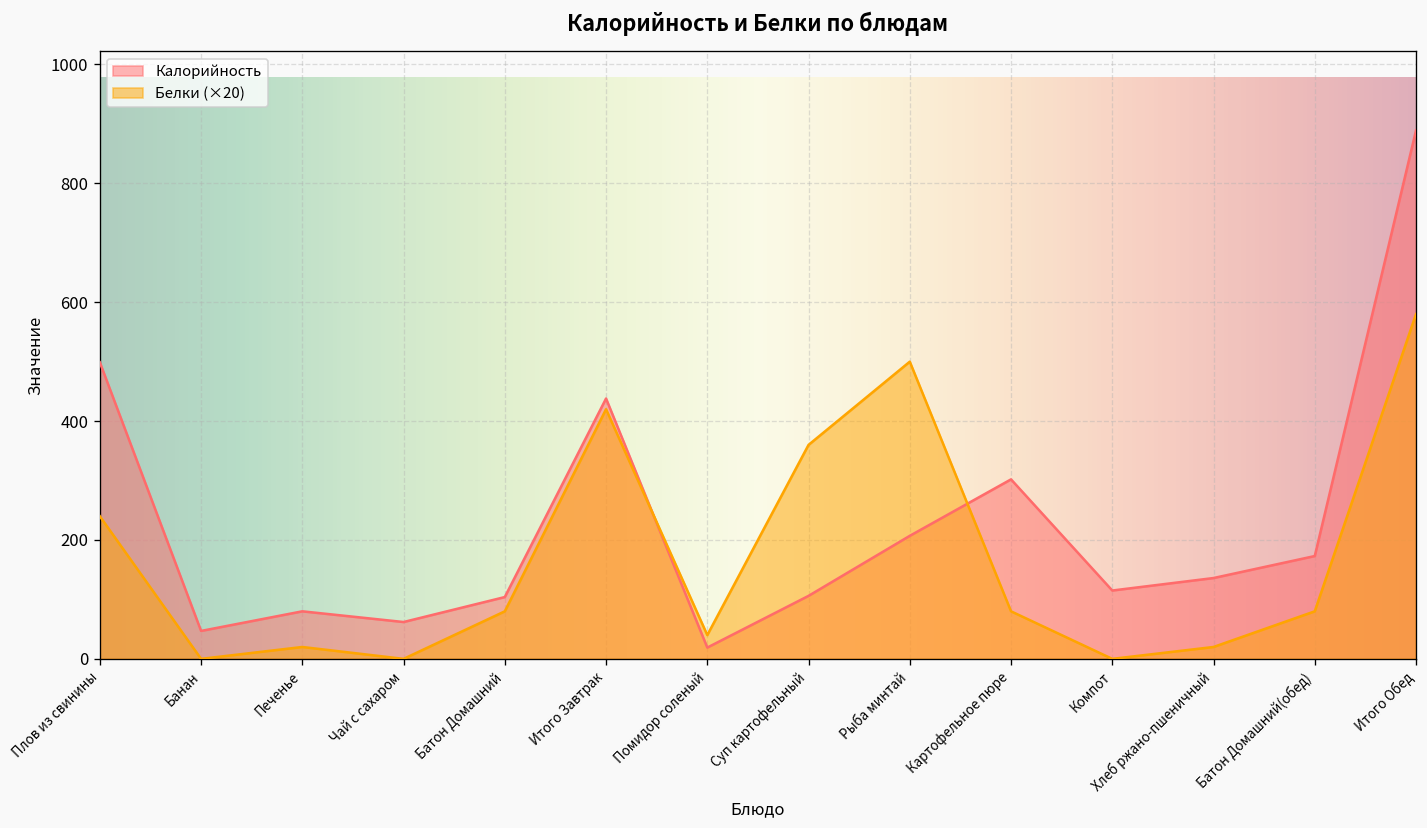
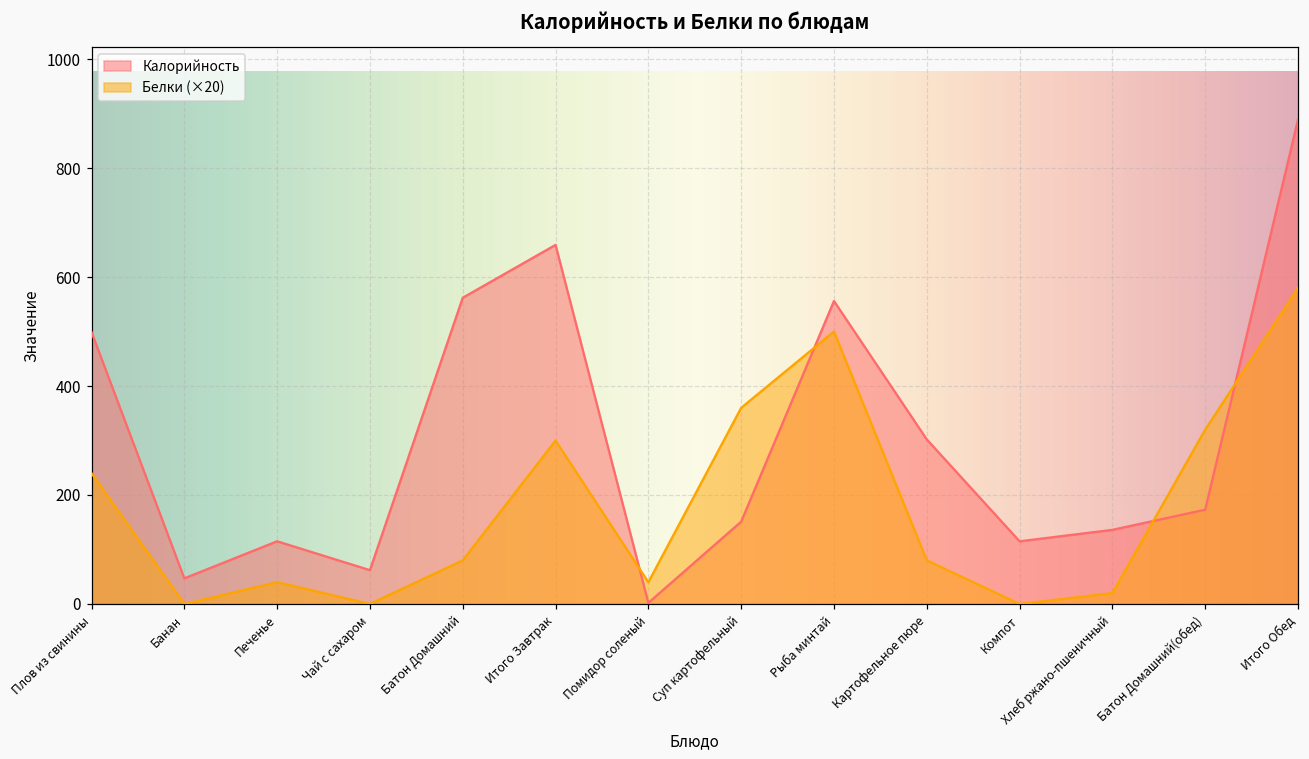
Калорийность, Печенье: 80 -> 120
Белки (×20), Печенье: 20 -> 40
Калорийность, Батон Домашний: 100 -> 560
Калорийность, Итого Завтрак: 440 -> 660
Белки (×20), Итого Завтрак: 420 -> 300
Калорийность, Помидор соленый: 20 -> 0
Калорийность, Суп картофельный: 110 -> 150
Калорийность, Рыба минтай: 210 -> 560
Белки (×20), Батон Домашний(обед): 80 -> 320
